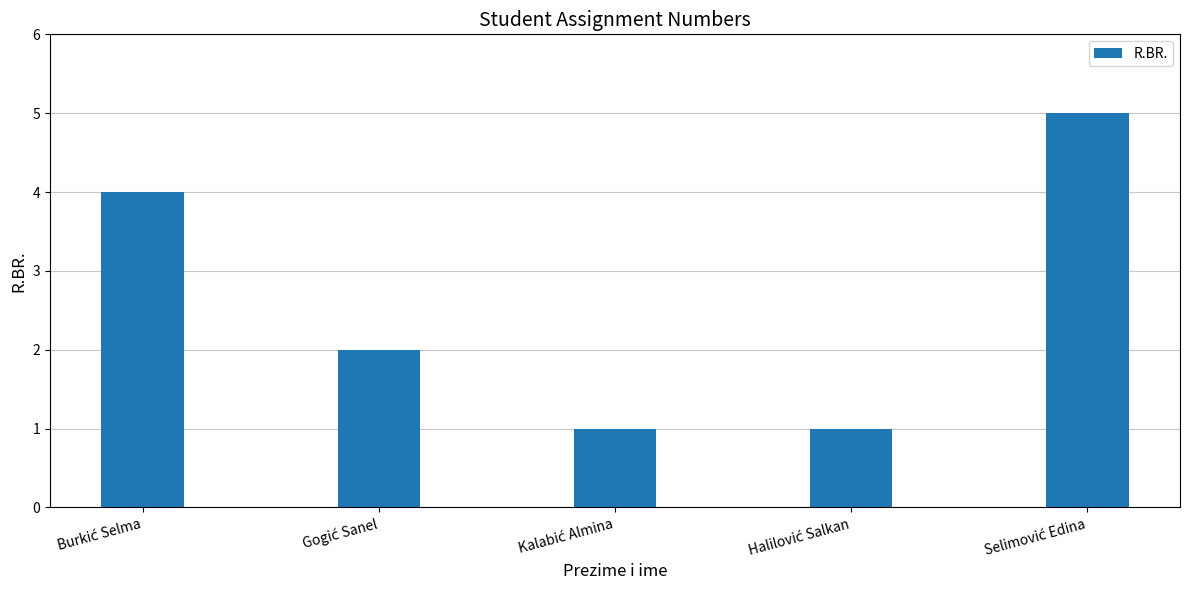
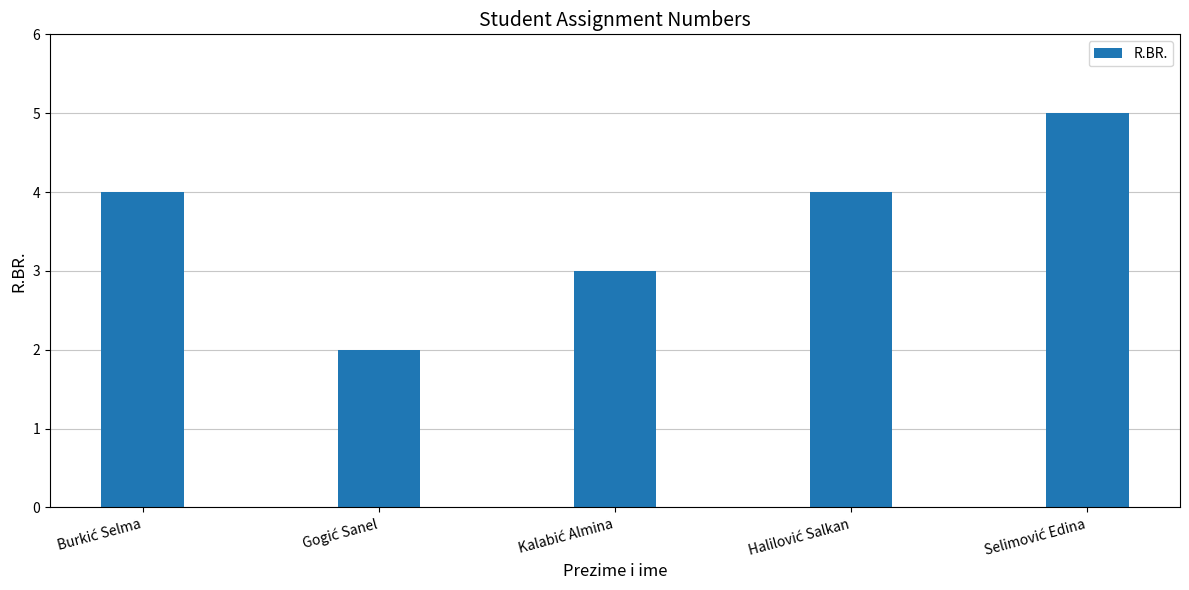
Kalabić Almina: 1 -> 3
Halilović Salkan: 1 -> 4
